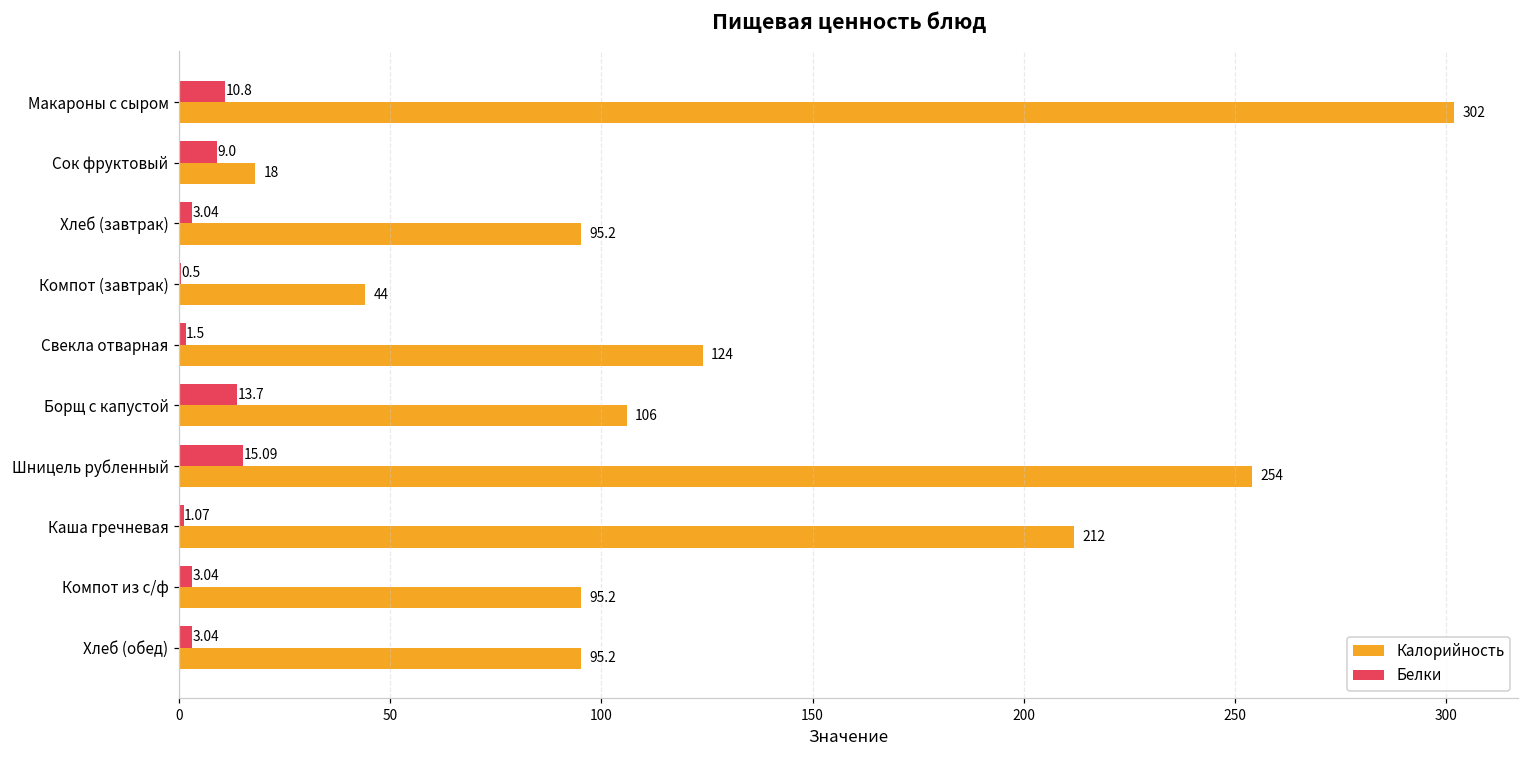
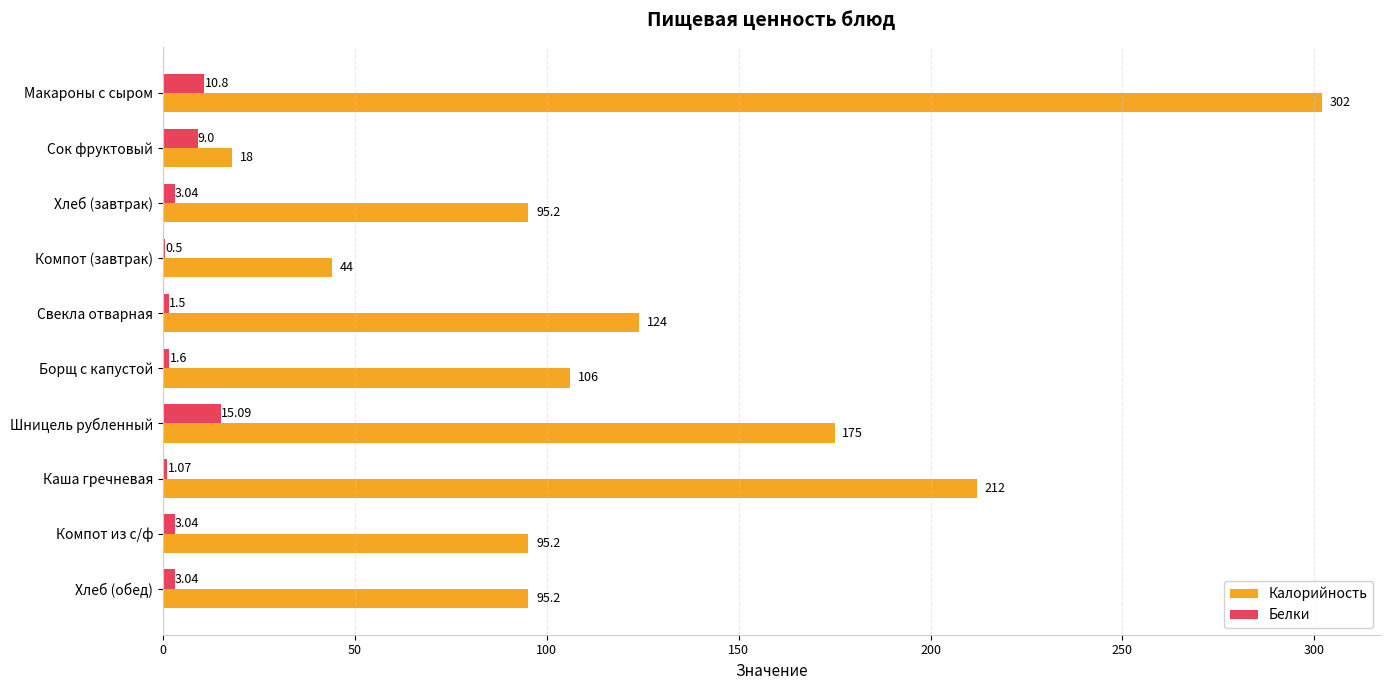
Белки, Борщ с капустой: 13.7 -> 1.6
Калорийность, Шницель рубленный: 254 -> 175
